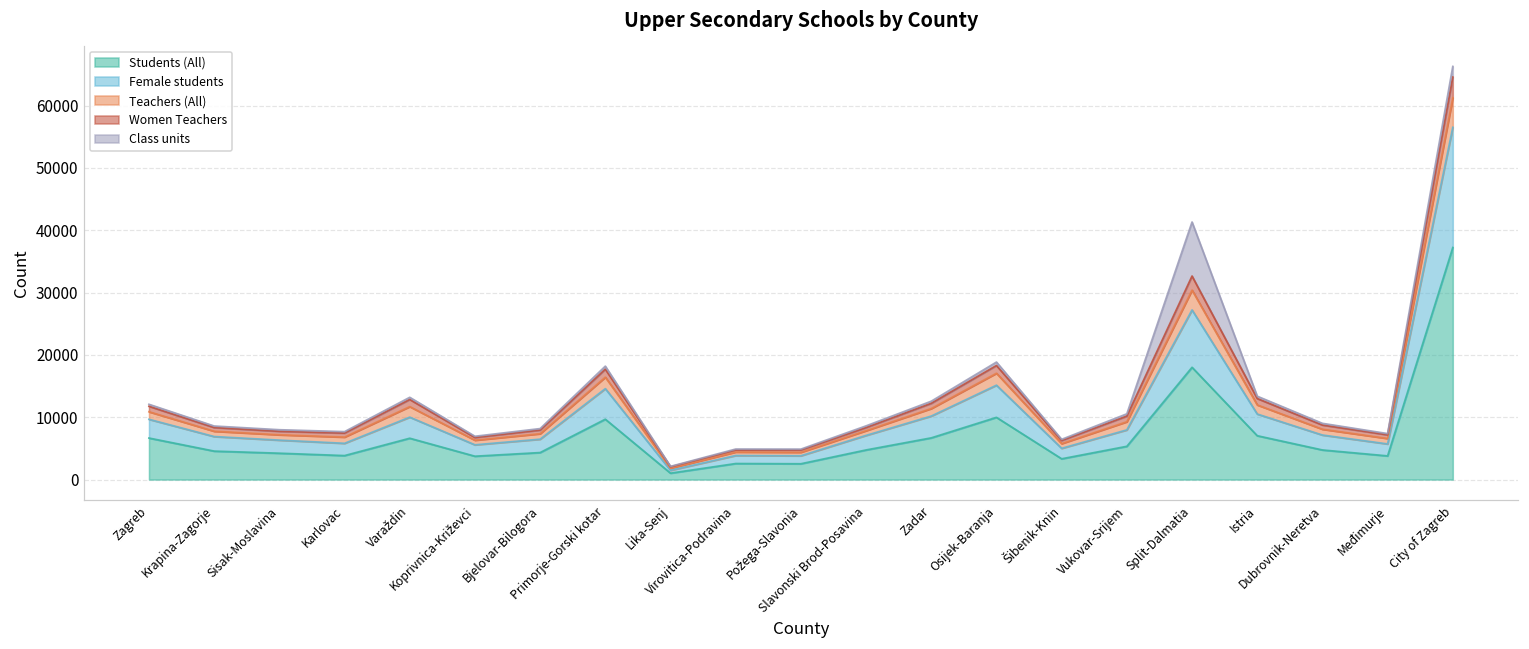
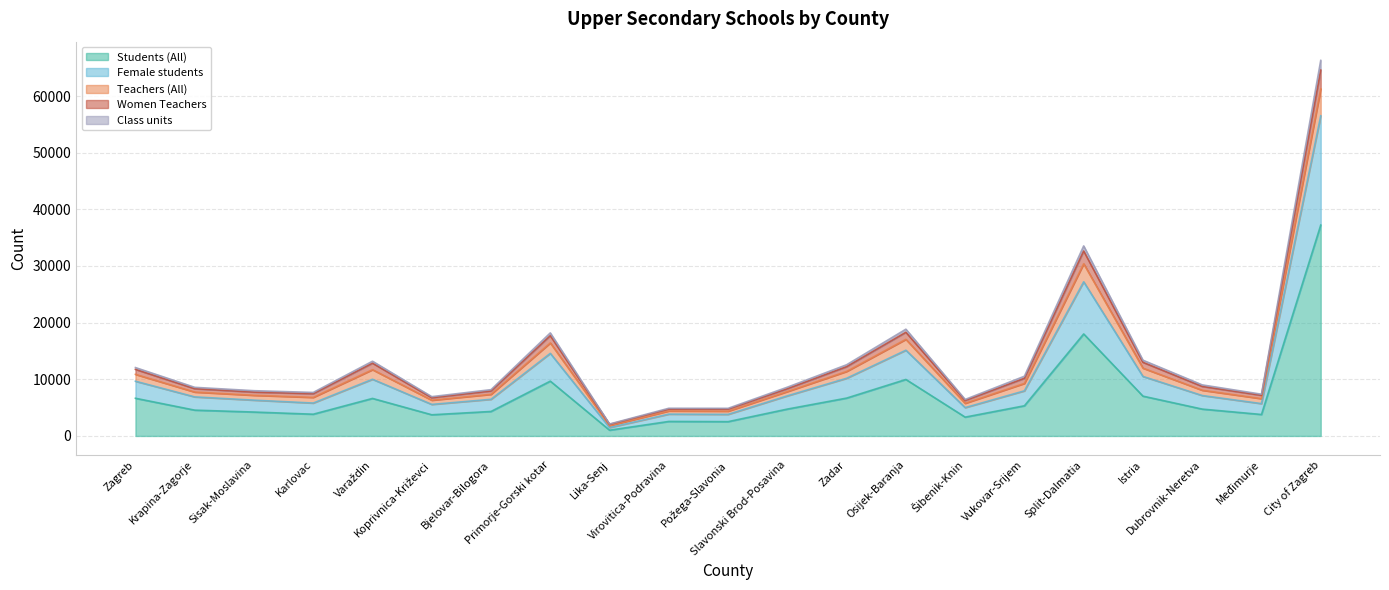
Class units, Split-Dalmatia: 9000 -> 1000
